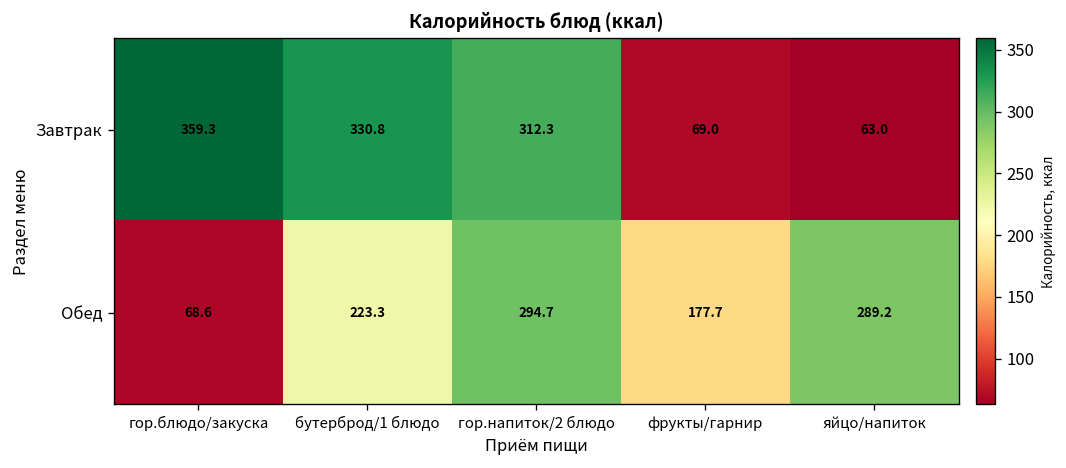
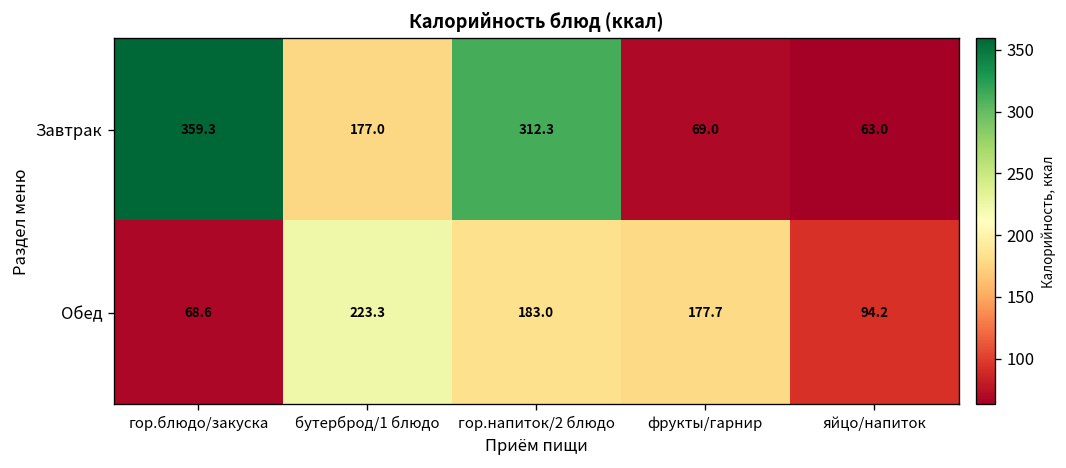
Завтрак, бутерброд/1 блюдо: 330.8 -> 177.0
Обед, гор.напиток/2 блюдо: 294.7 -> 183.0
Обед, яйцо/напиток: 289.2 -> 94.2
